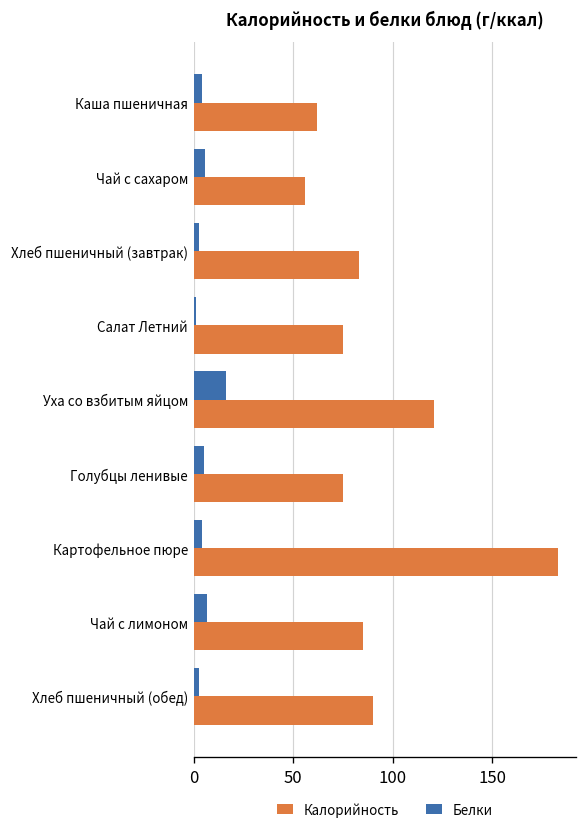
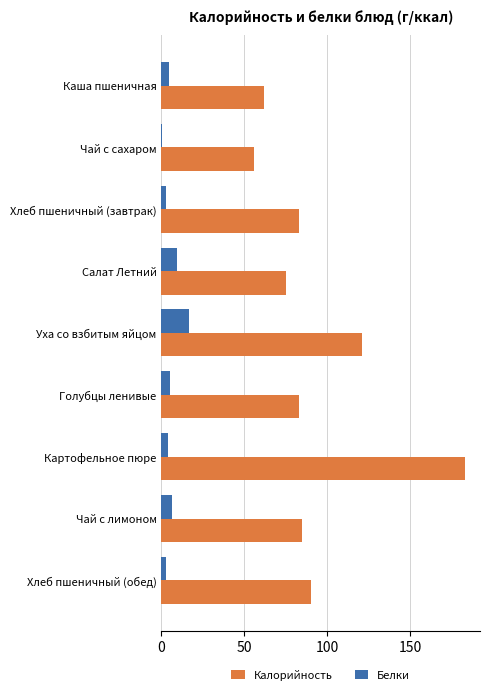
Белки, Чай с сахаром: 6 -> 0
Белки, Салат Летний: 1 -> 10
Калорийность, Голубцы ленивые: 75 -> 83
